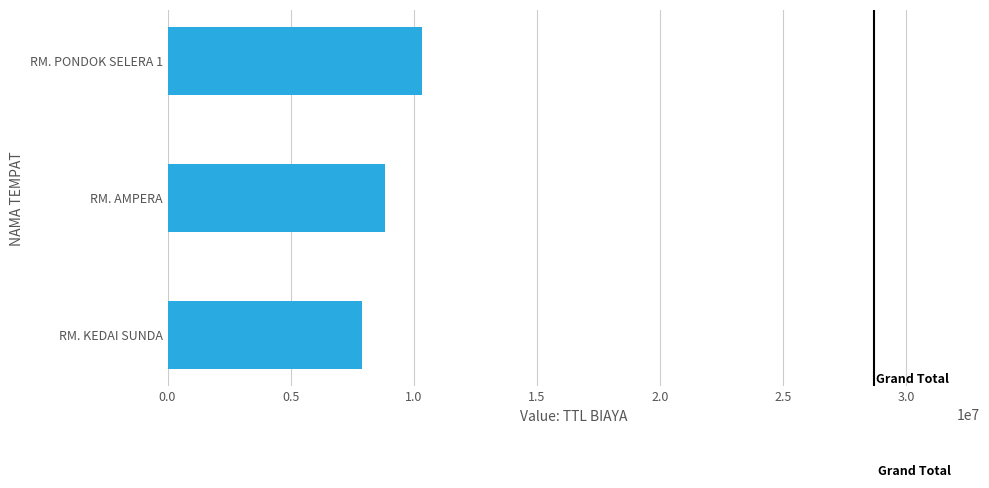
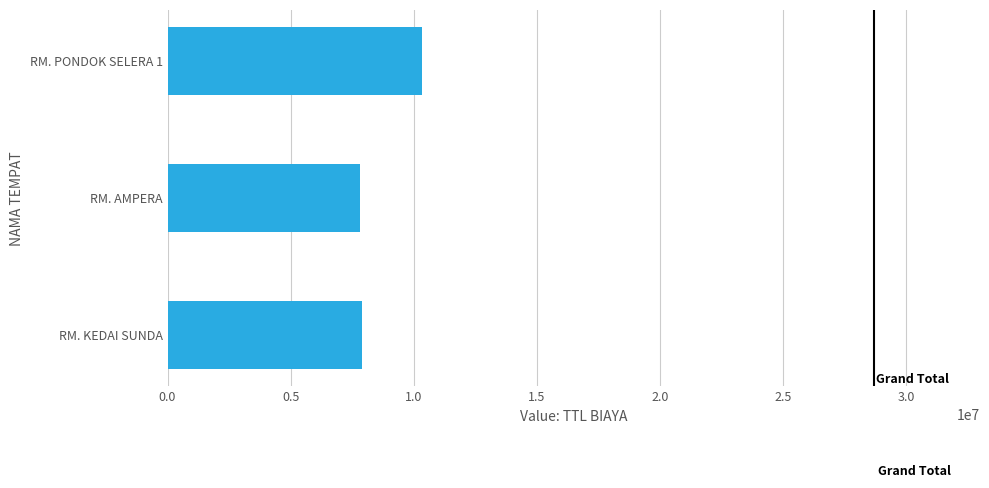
RM. AMPERA: 8900000 -> 7800000
